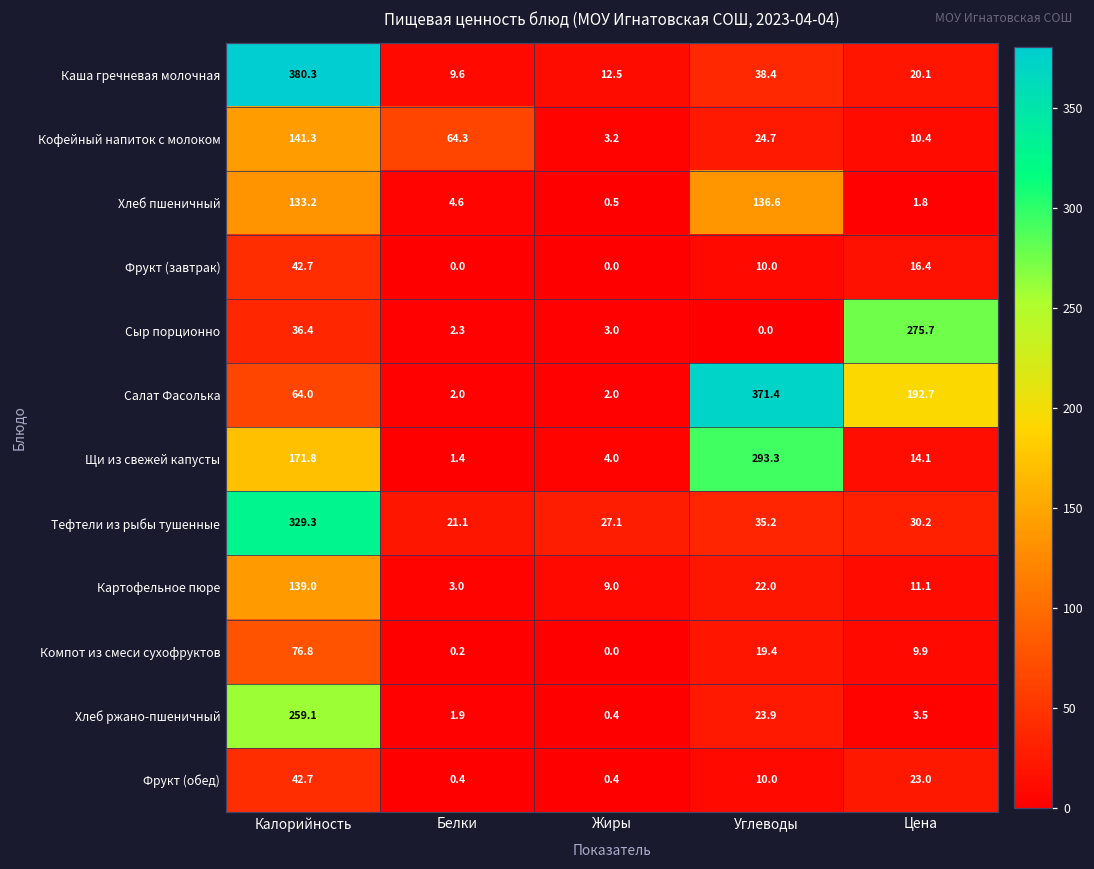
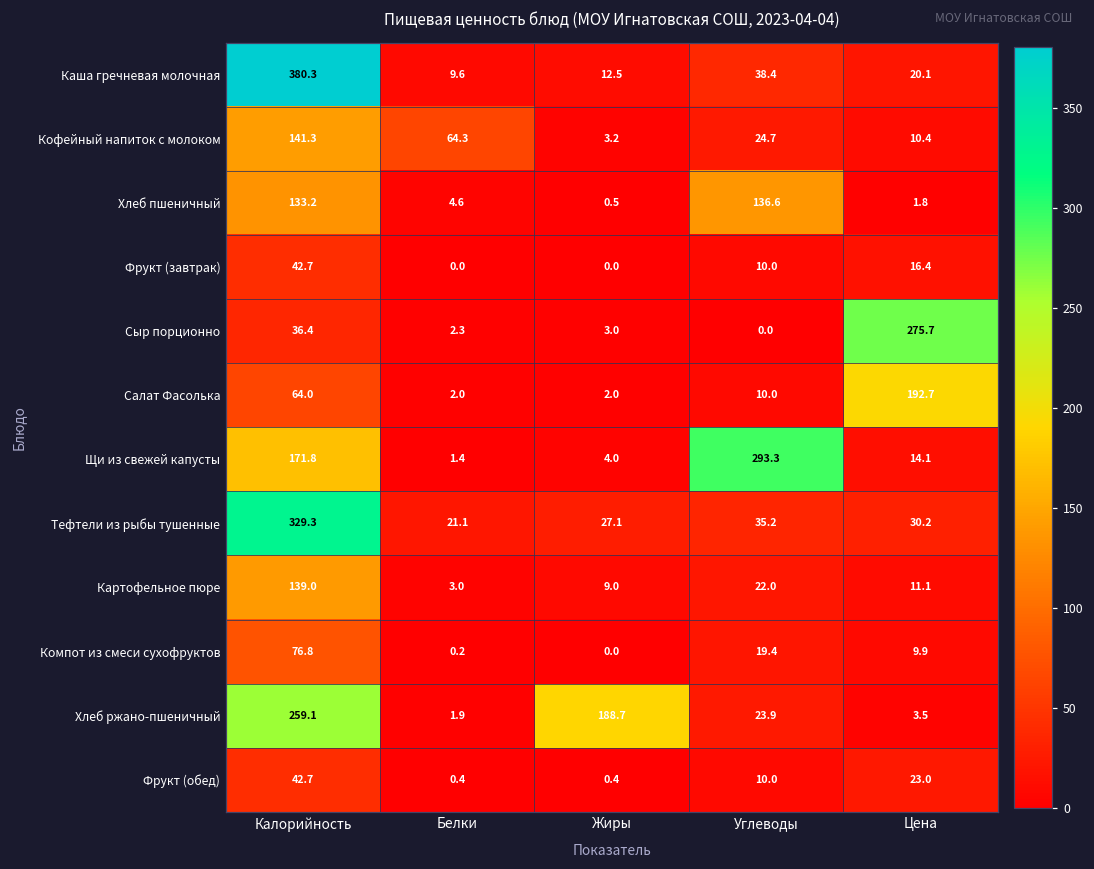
Салат Фасолька, Углеводы: 371.4 -> 10.0
Хлеб ржано-пшеничный, Жиры: 0.4 -> 188.7
